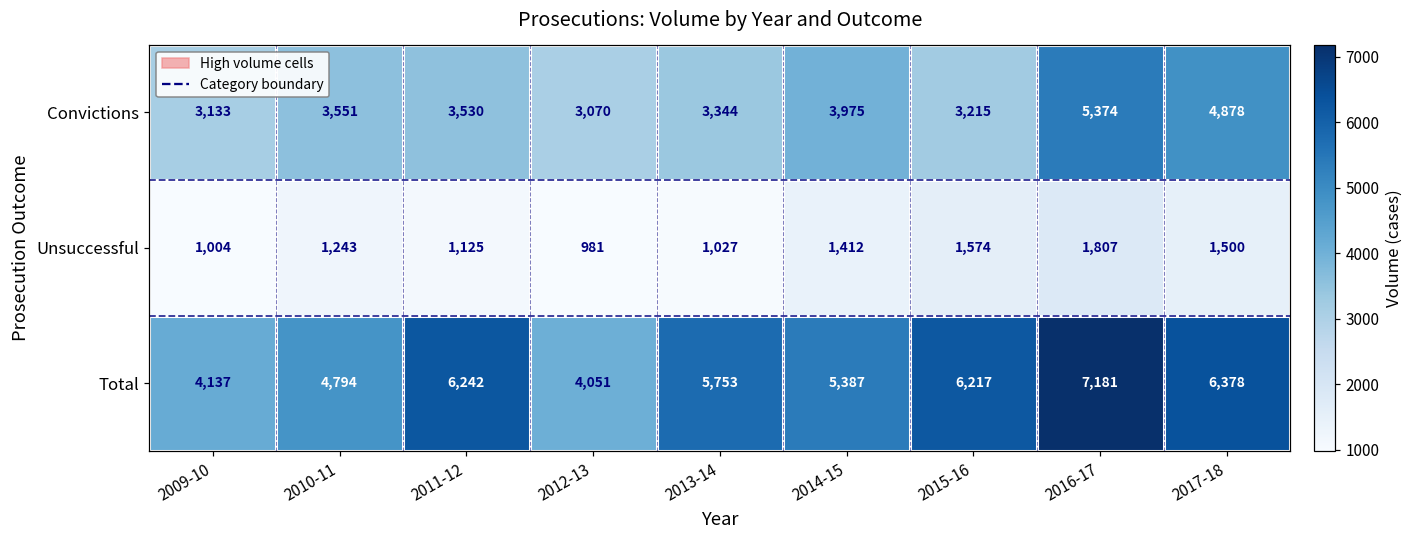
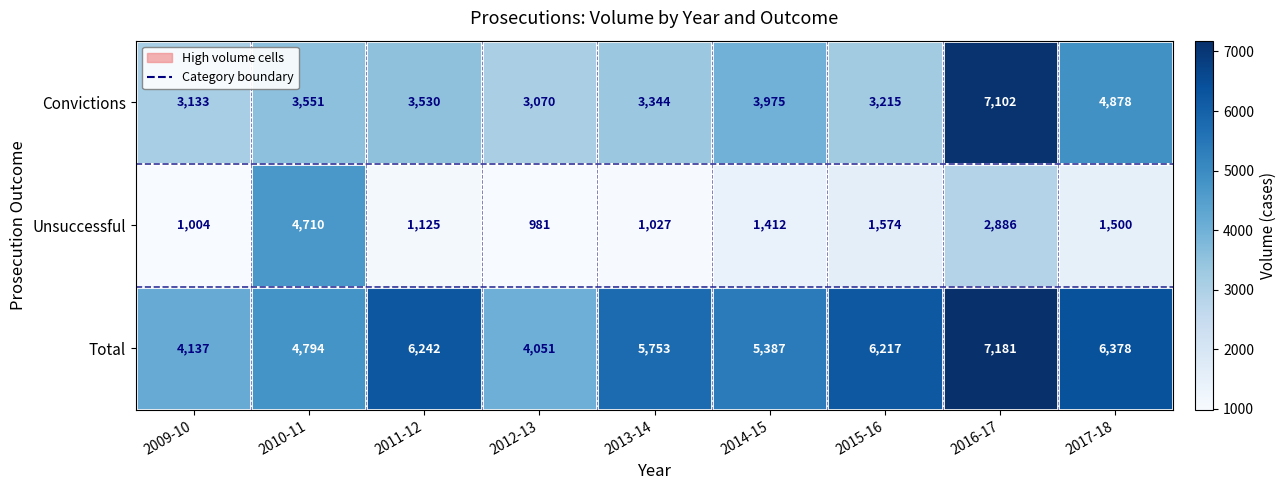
Convictions, 2016-17: 5,374 -> 7,102
Unsuccessful, 2010-11: 1,243 -> 4,710
Unsuccessful, 2016-17: 1,807 -> 2,886
